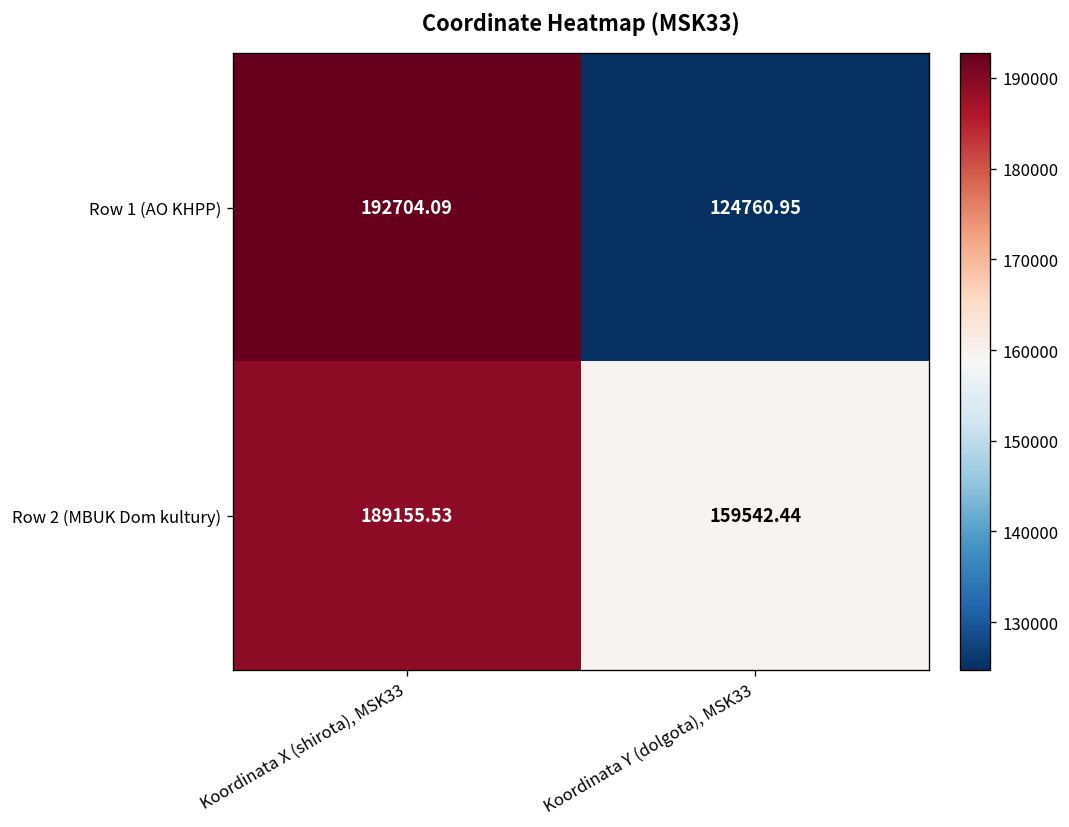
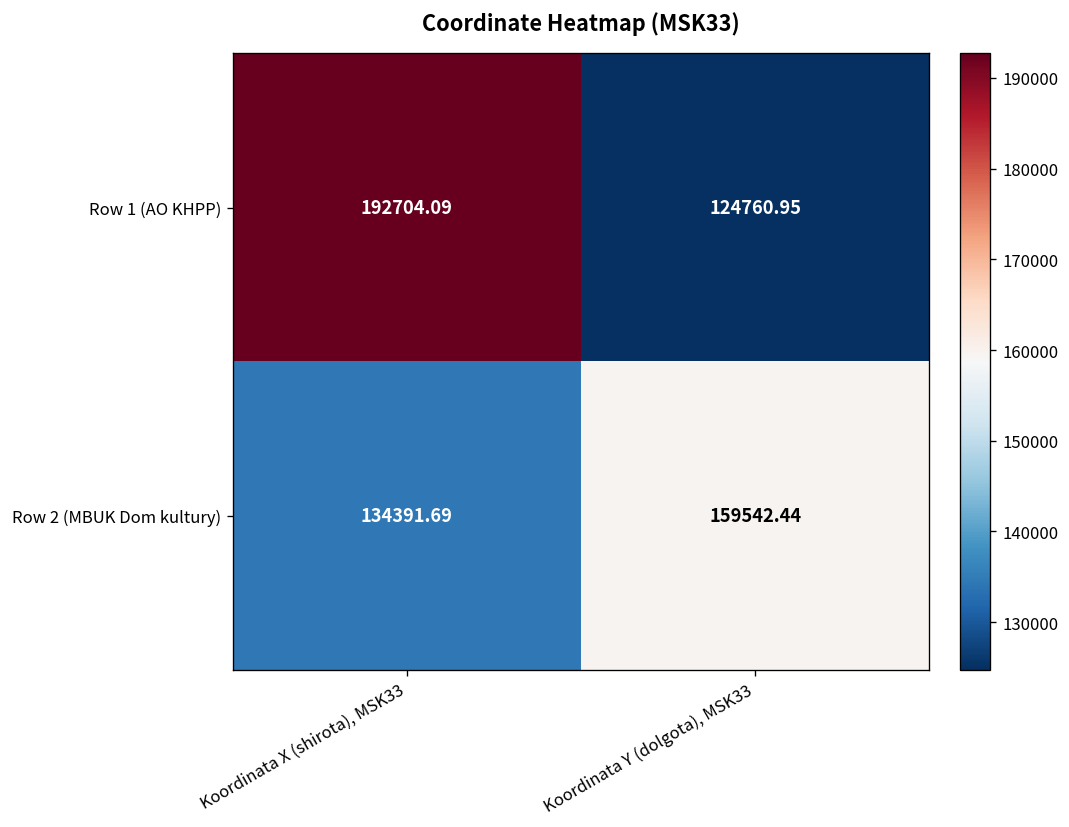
Row 2 (MBUK Dom kultury), Koordinata X (shirota), MSK33: 189155.53 -> 134391.69
